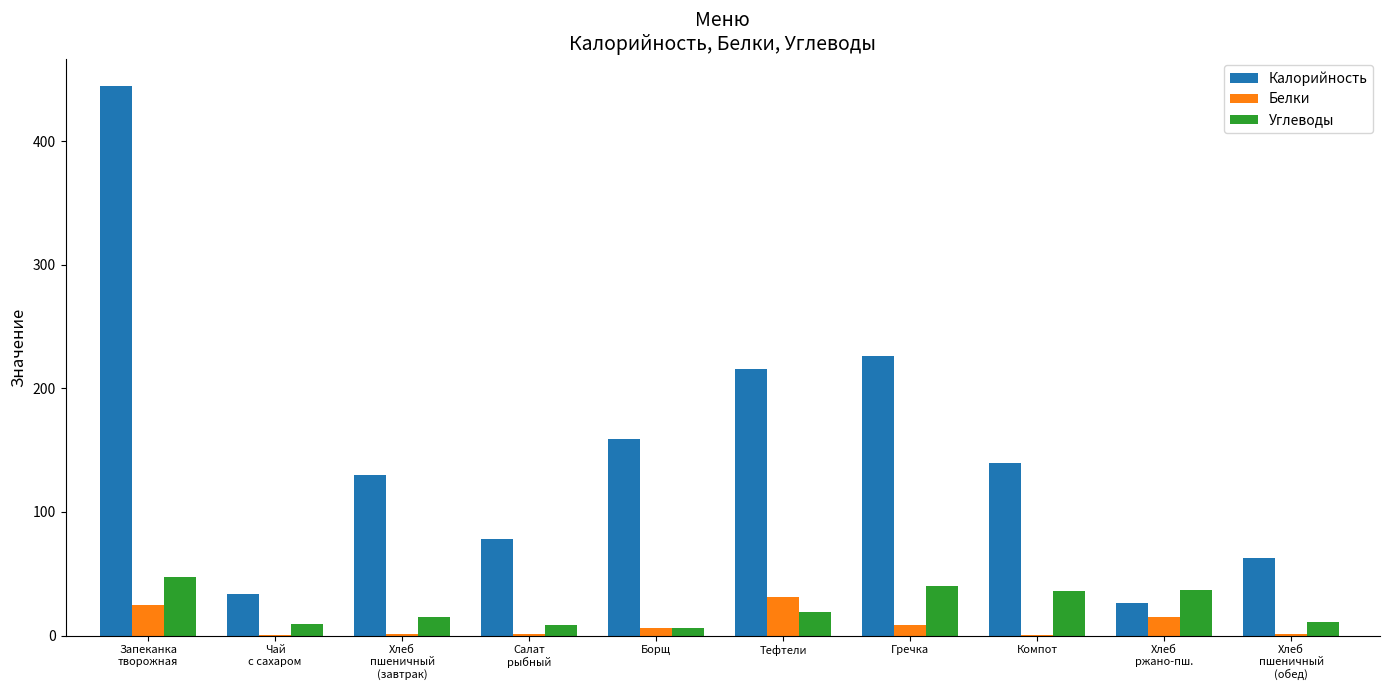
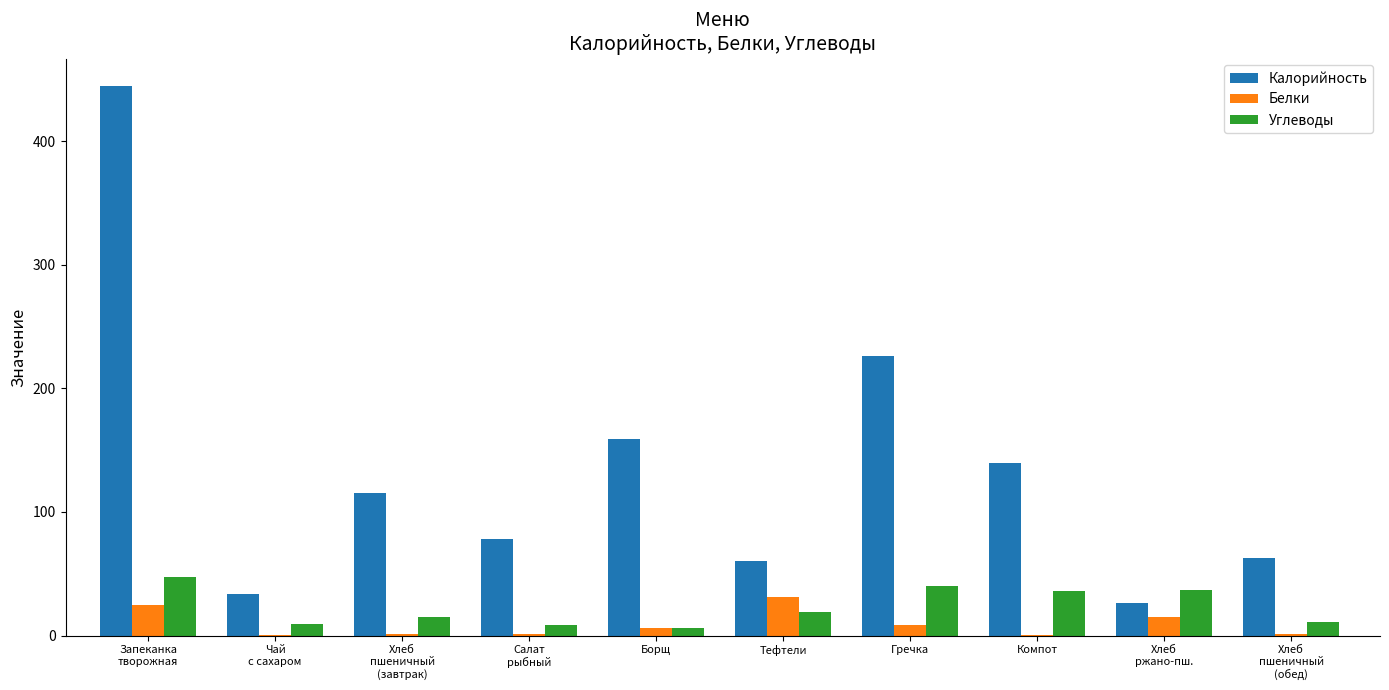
Калорийность, Хлеб пшеничный (завтрак): 130 -> 115
Калорийность, Тефтели: 215 -> 61
